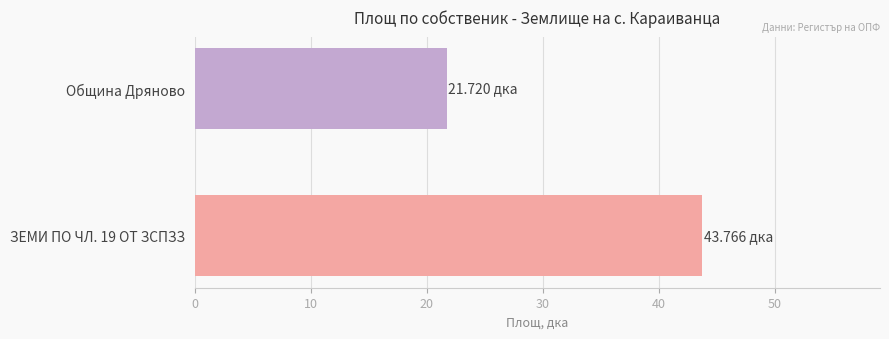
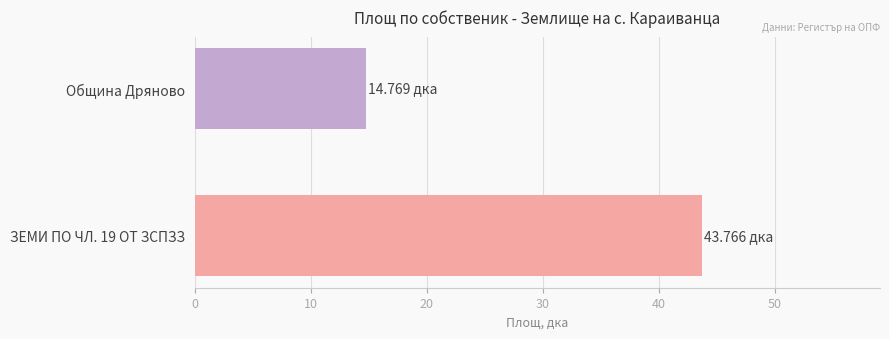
Община Дряново: 21.720 -> 14.769
